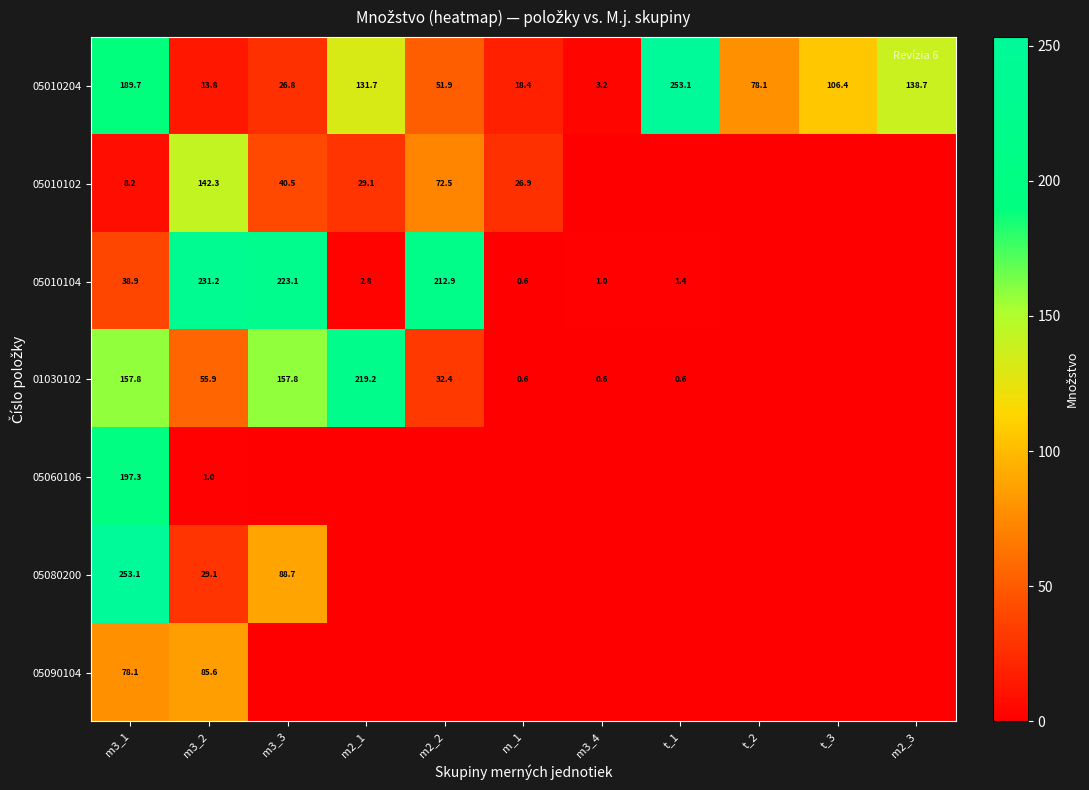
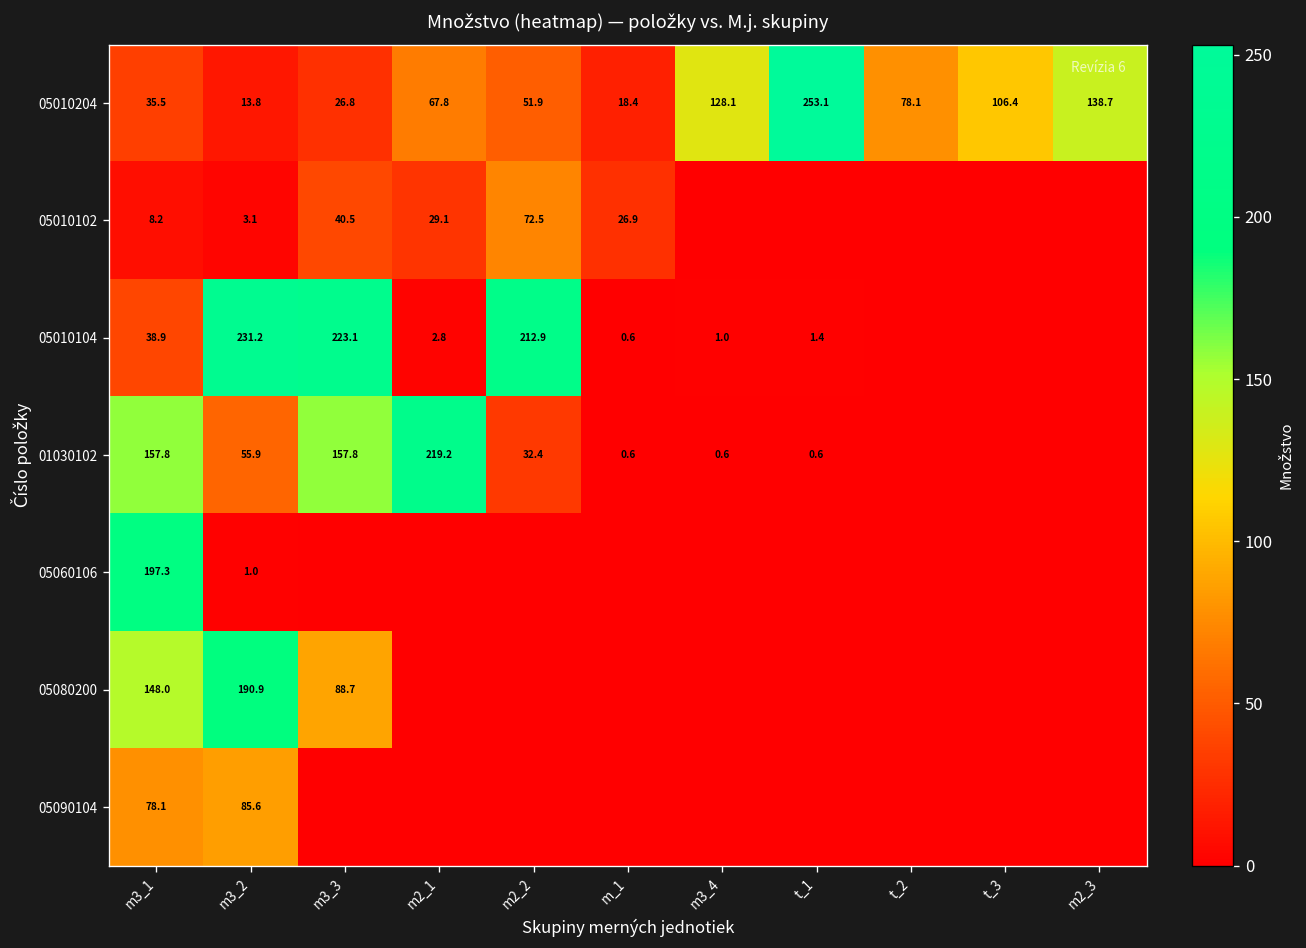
05010204, m3_1: 189.7 -> 35.5
05010204, m2_1: 131.7 -> 67.8
05010204, m3_4: 3.2 -> 128.1
05010102, m3_2: 142.3 -> 3.1
05080200, m3_1: 253.1 -> 148.0
05080200, m3_2: 29.1 -> 190.9
